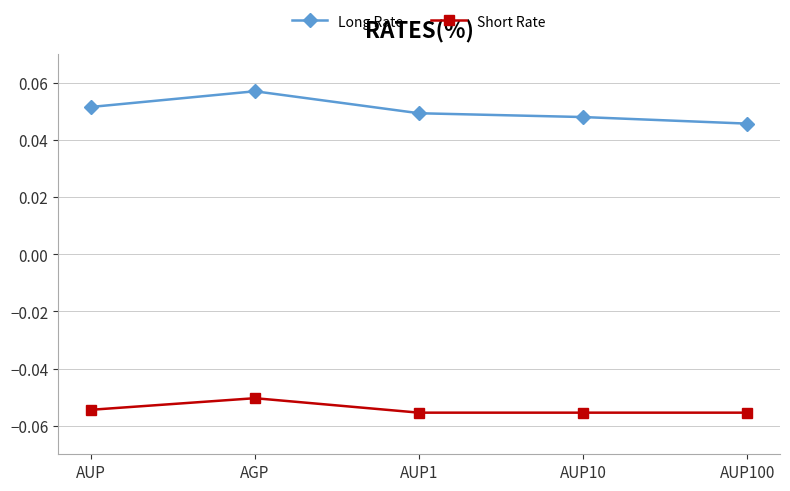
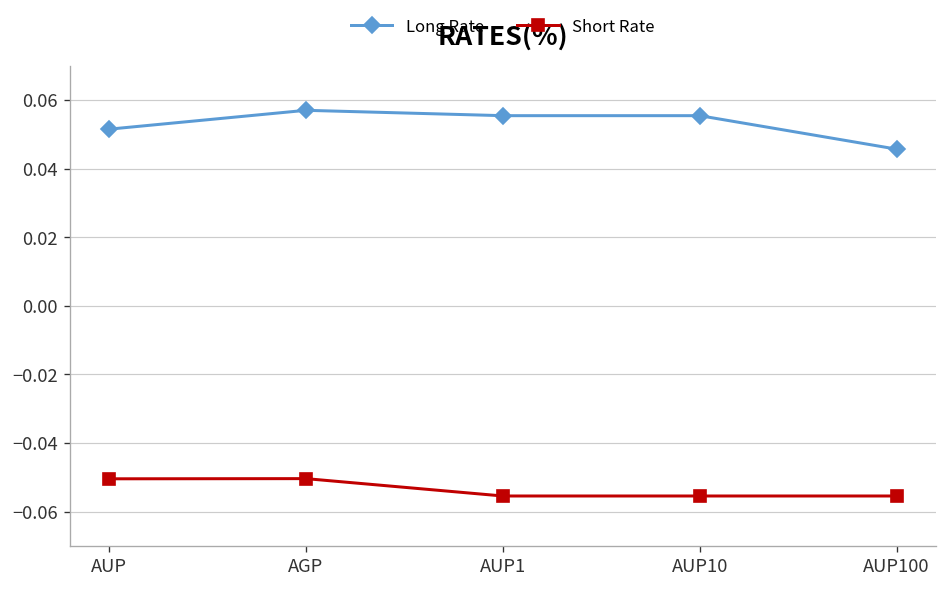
Short Rate, AUP: -0.054 -> -0.050
Long Rate, AUP1: 0.049 -> 0.055
Long Rate, AUP10: 0.048 -> 0.055
